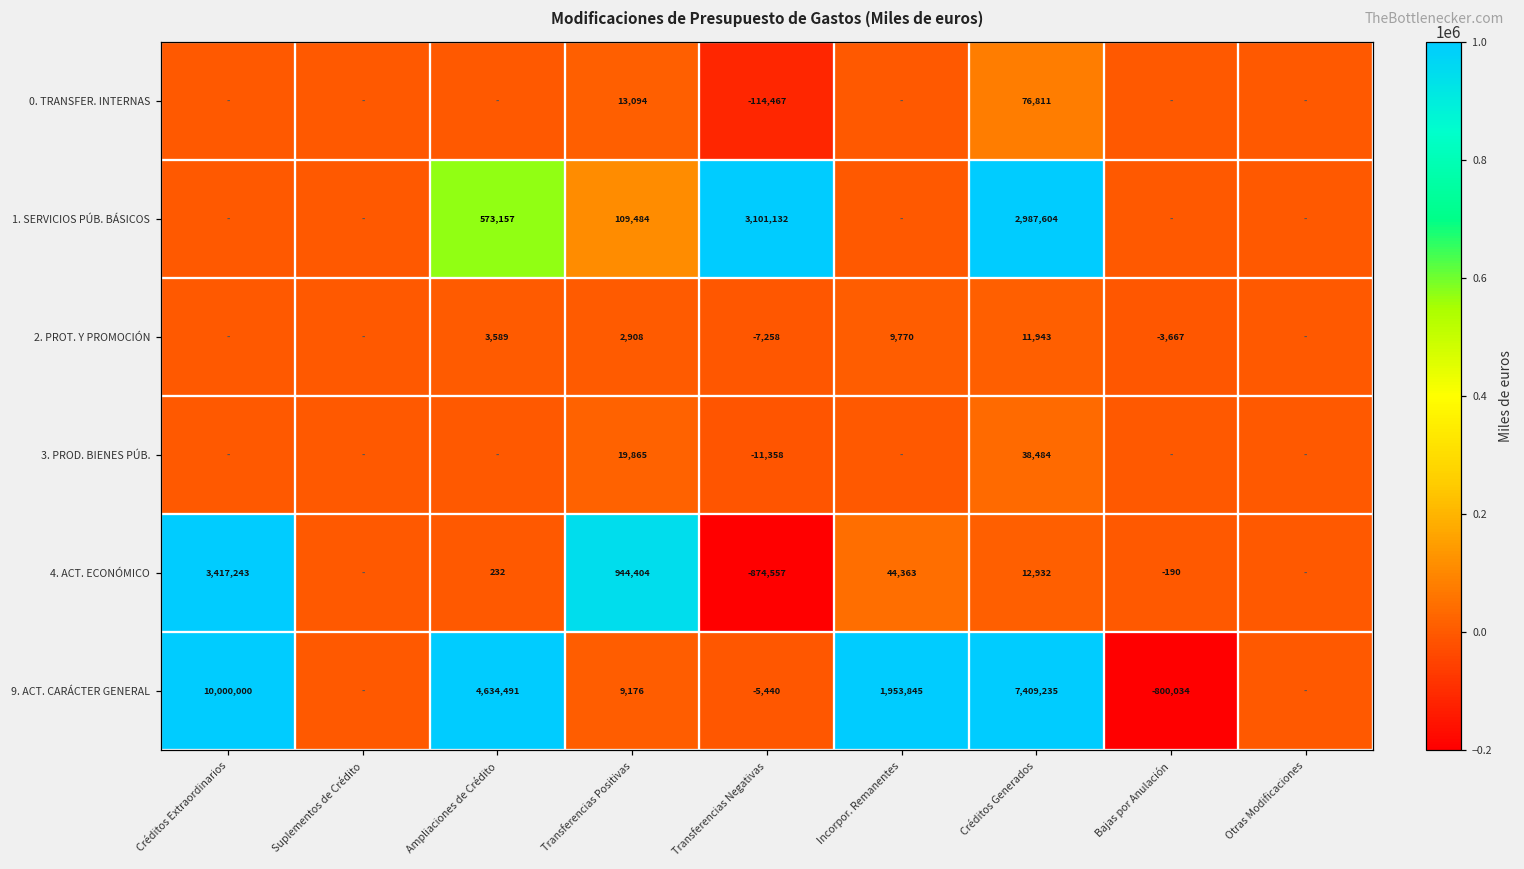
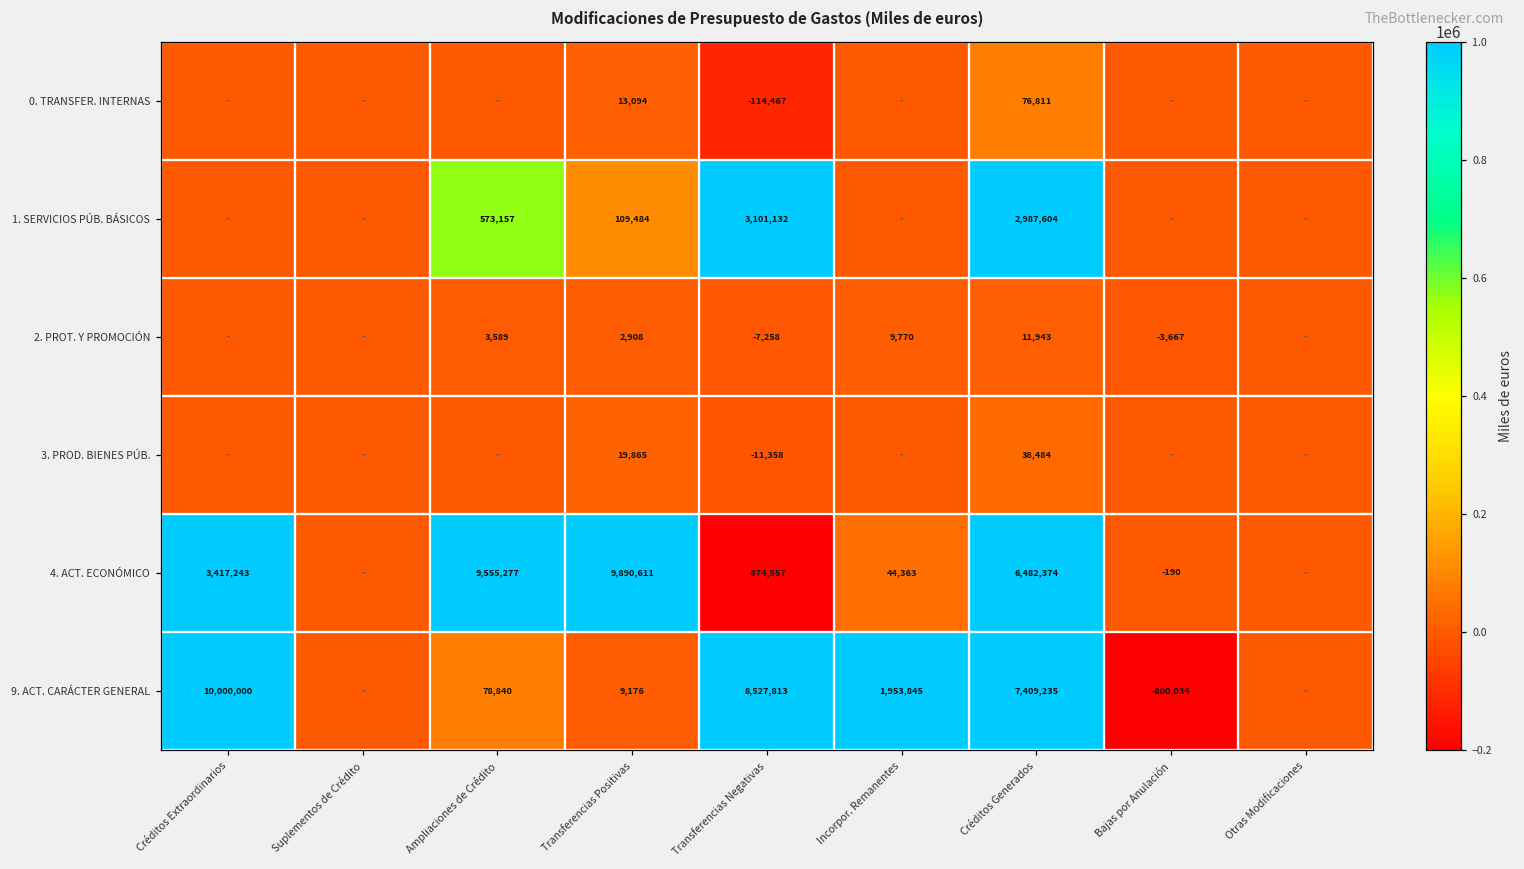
4. ACT. ECONÓMICO, Ampliaciones de Crédito: 232 -> 9,555,277
4. ACT. ECONÓMICO, Transferencias Positivas: 944,404 -> 9,890,611
4. ACT. ECONÓMICO, Créditos Generados: 12,932 -> 6,482,374
9. ACT. CARÁCTER GENERAL, Ampliaciones de Crédito: 4,634,491 -> 78,840
9. ACT. CARÁCTER GENERAL, Transferencias Negativas: -5,440 -> 8,527,813
